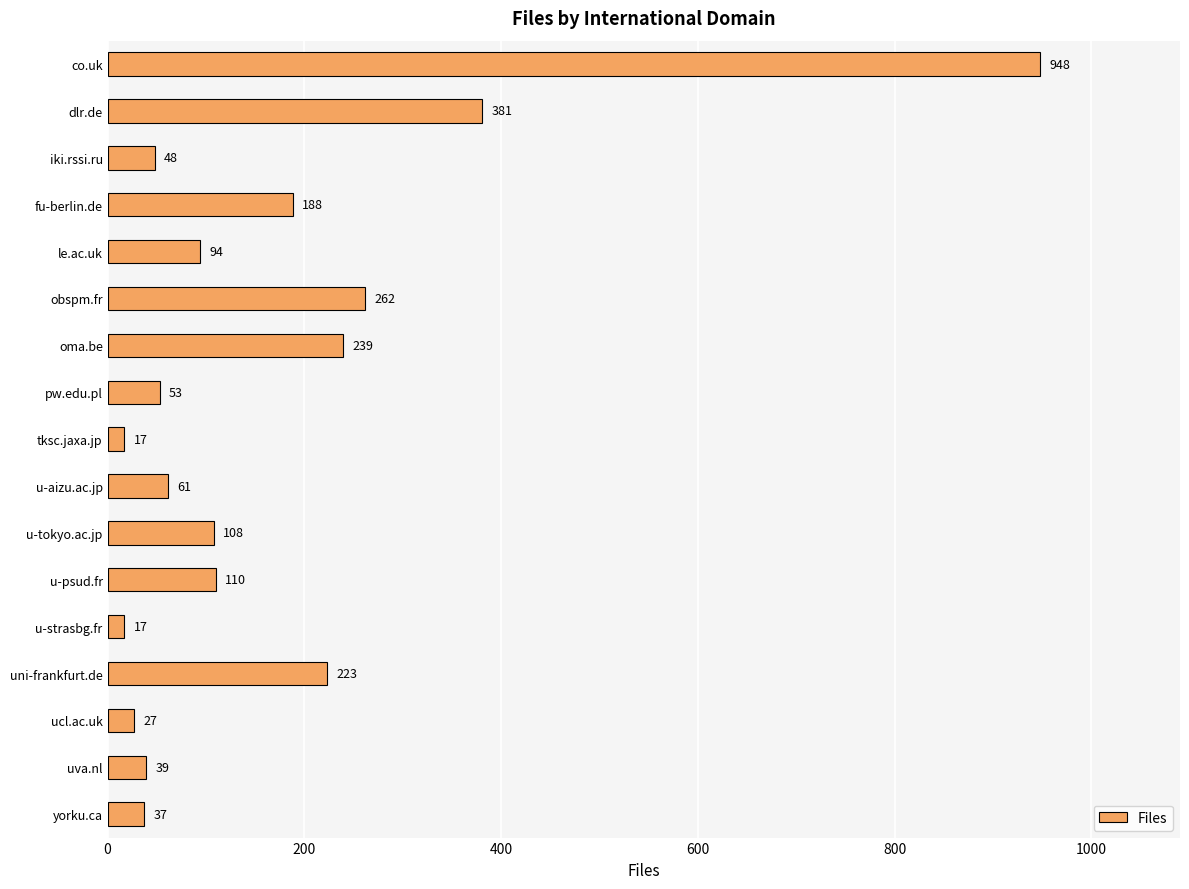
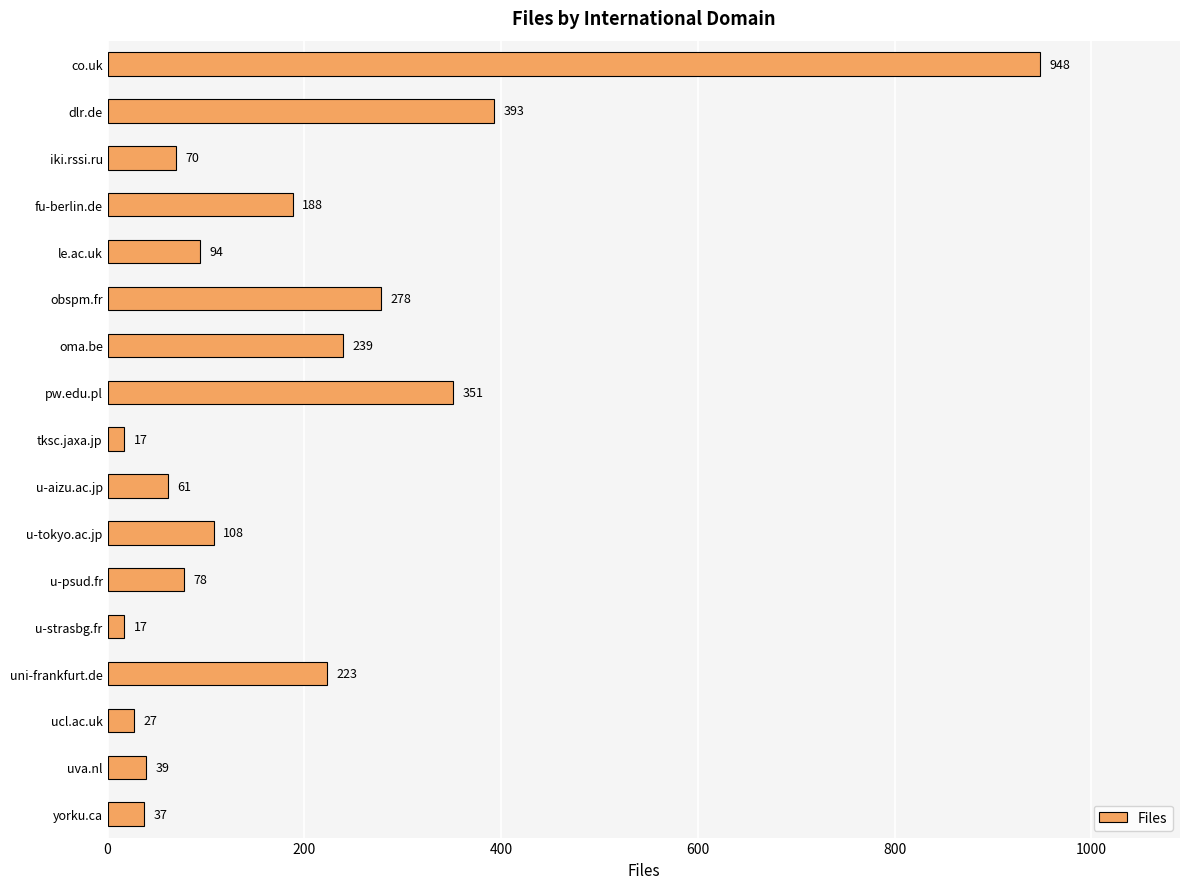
dlr.de: 381 -> 393
iki.rssi.ru: 48 -> 70
obspm.fr: 262 -> 278
pw.edu.pl: 53 -> 351
u-psud.fr: 110 -> 78
